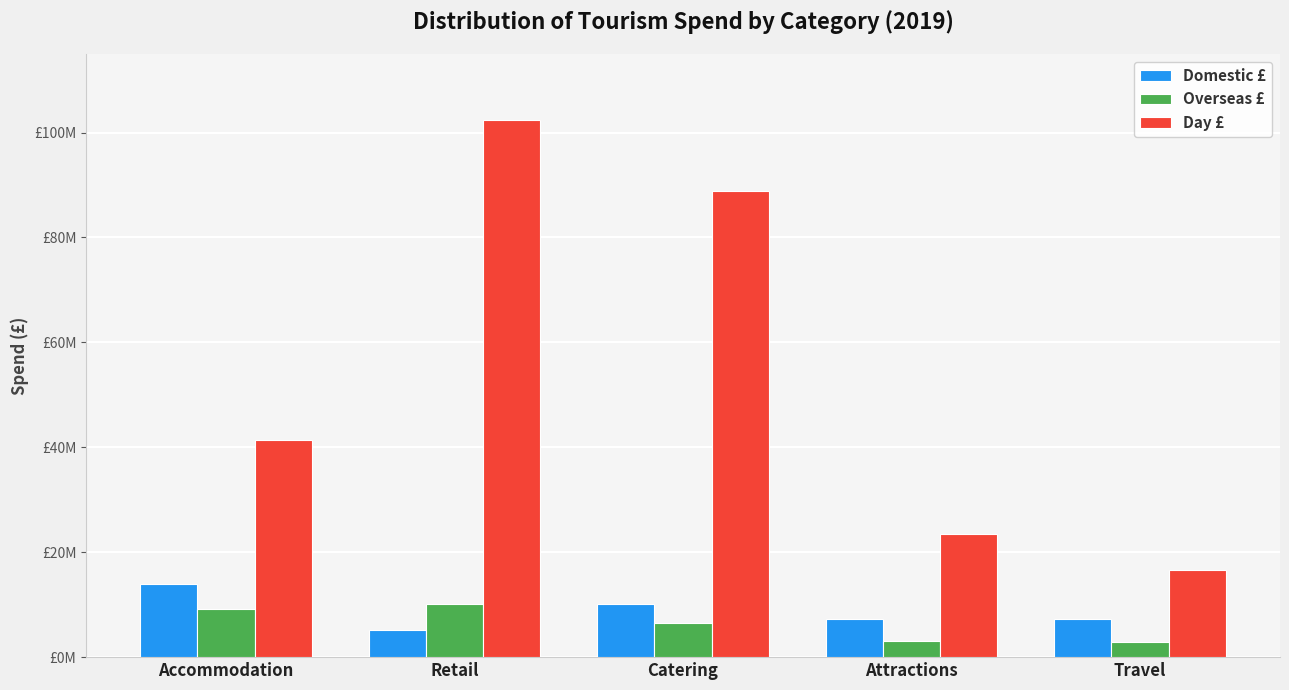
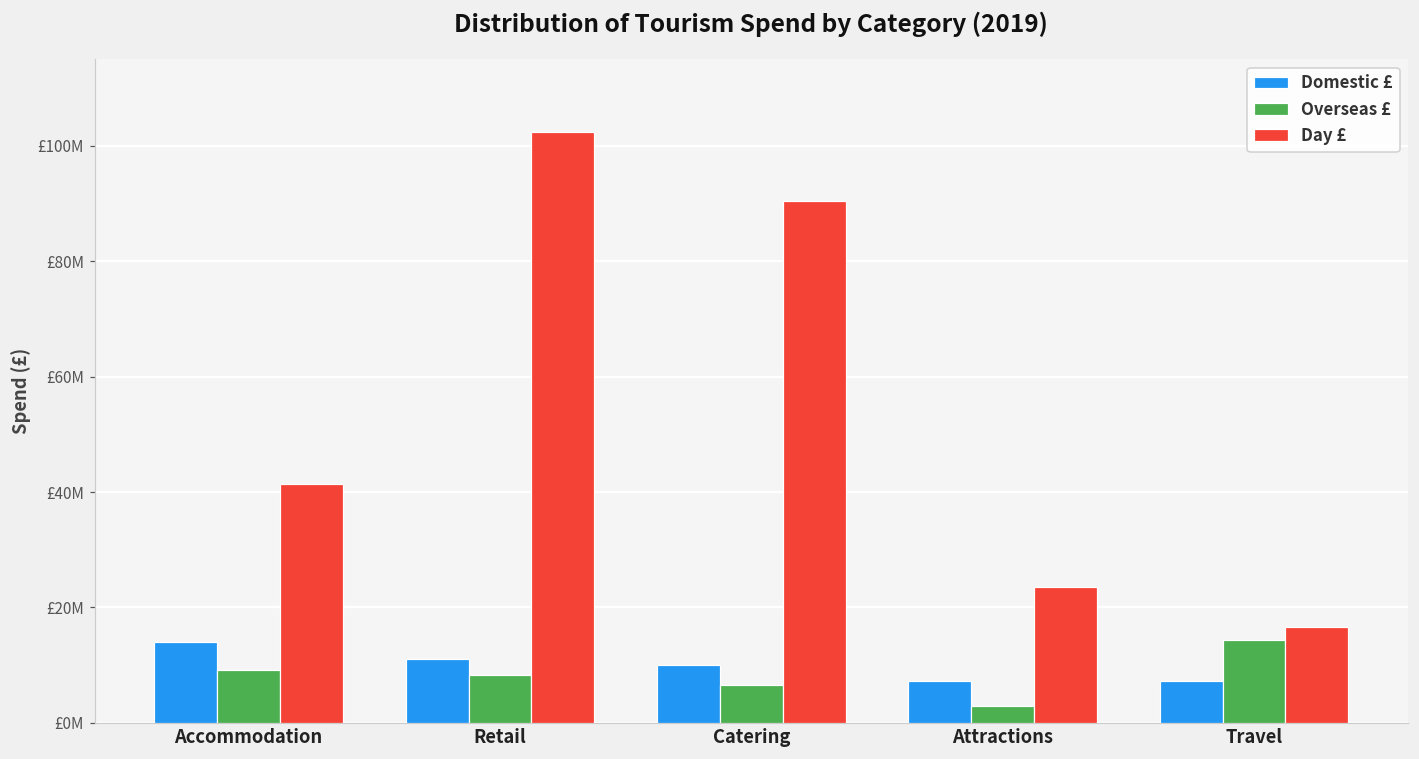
Domestic £, Retail: £5000000 -> £11000000
Overseas £, Retail: £10000000 -> £8000000
Day £, Catering: £89000000 -> £90000000
Overseas £, Travel: £3000000 -> £14000000
